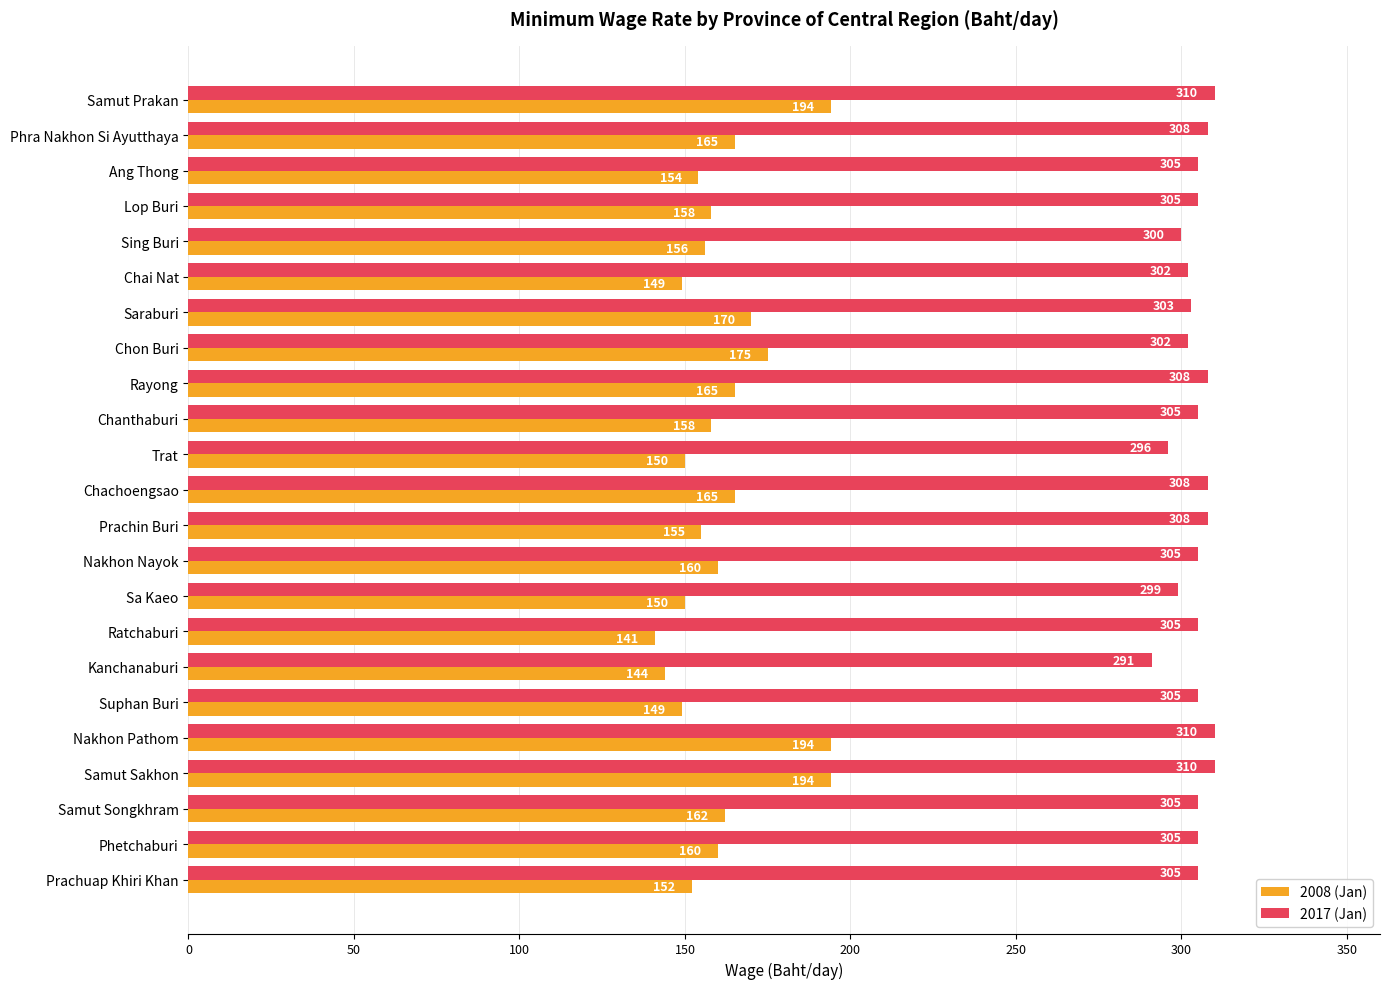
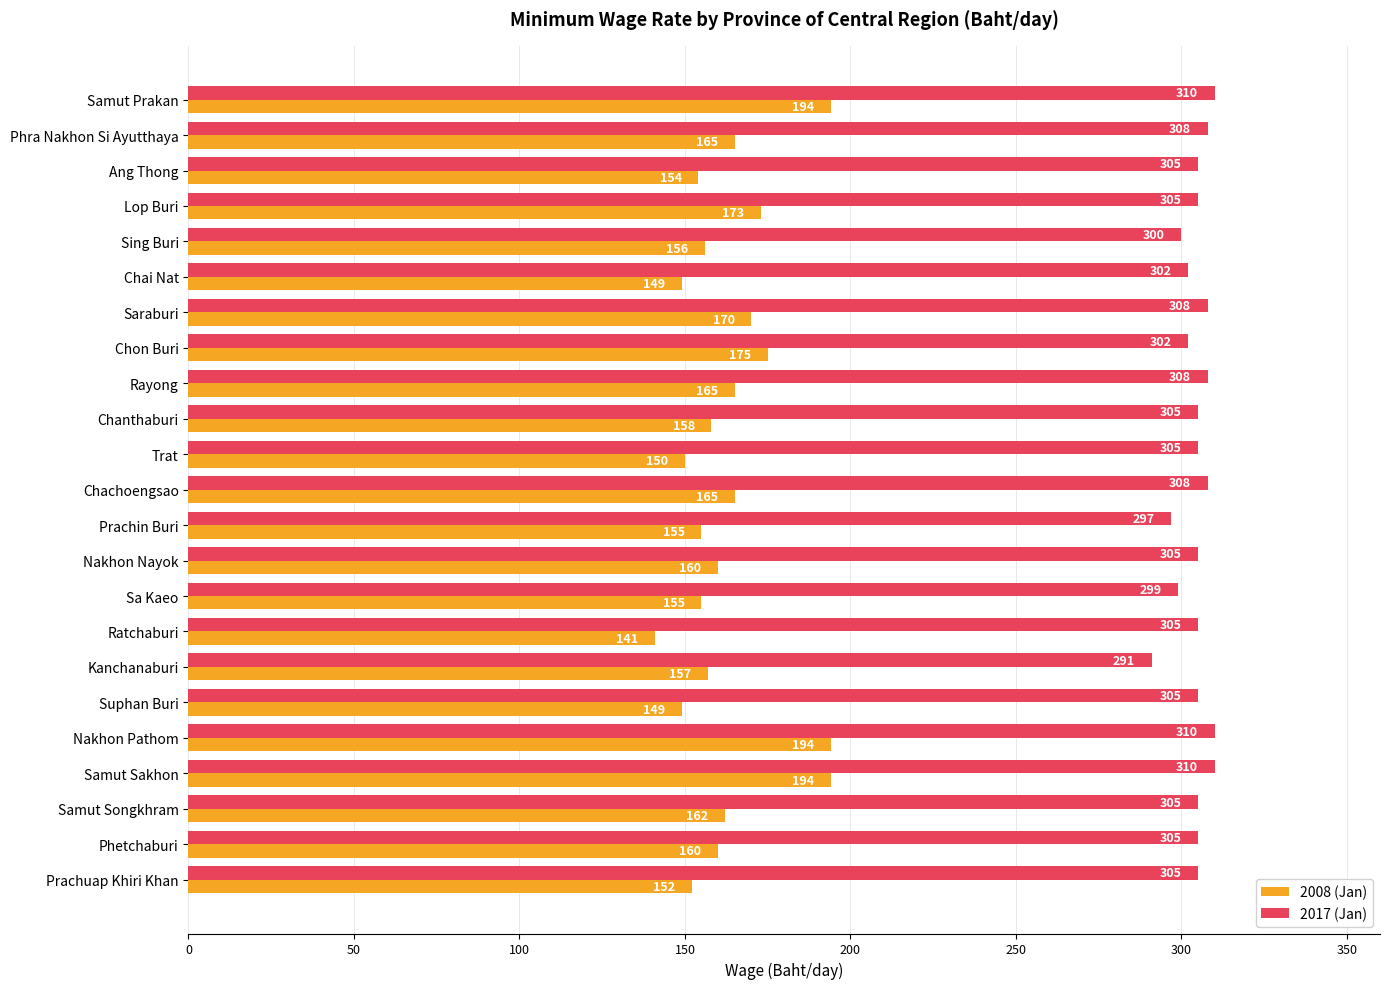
2008 (Jan), Lop Buri: 158 -> 173
2017 (Jan), Saraburi: 303 -> 308
2017 (Jan), Trat: 296 -> 305
2017 (Jan), Prachin Buri: 308 -> 297
2008 (Jan), Sa Kaeo: 150 -> 155
2008 (Jan), Kanchanaburi: 144 -> 157
